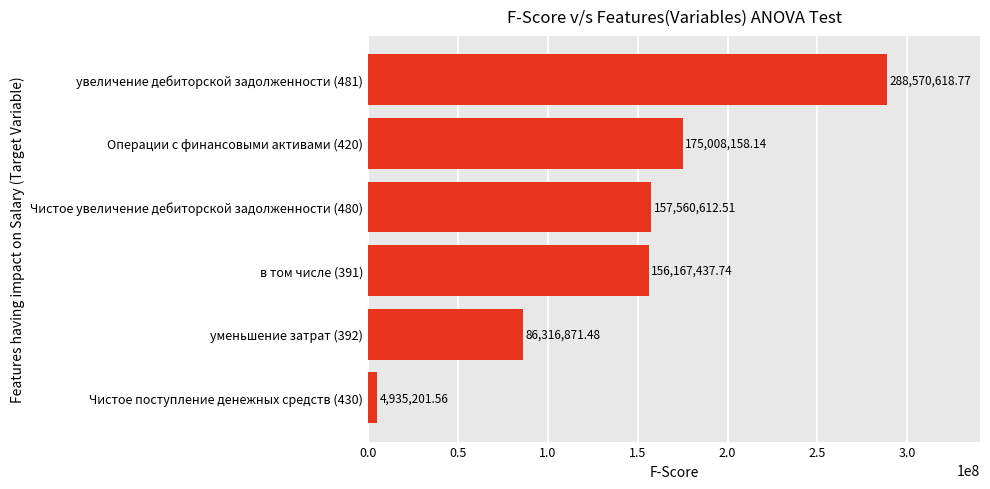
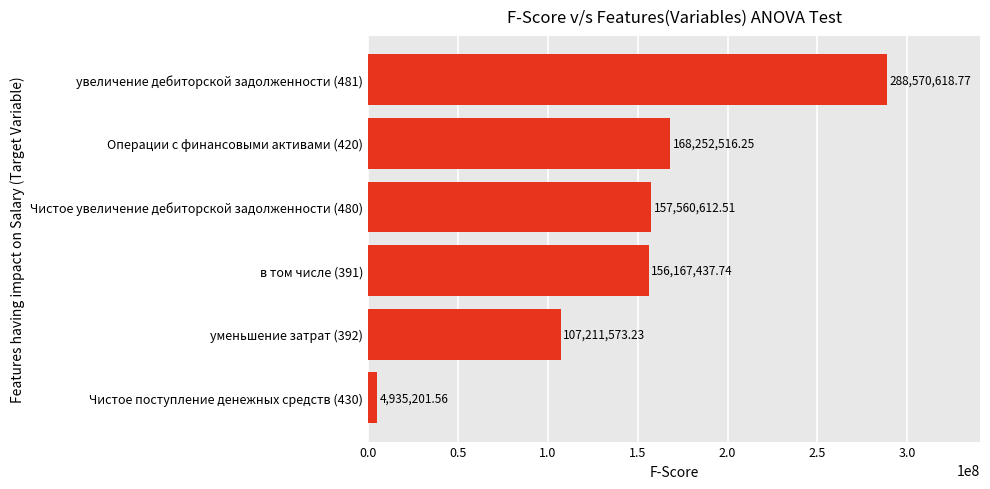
Операции с финансовыми активами (420): 175,008,158.14 -> 168,252,516.25
уменьшение затрат (392): 86,316,871.48 -> 107,211,573.23
